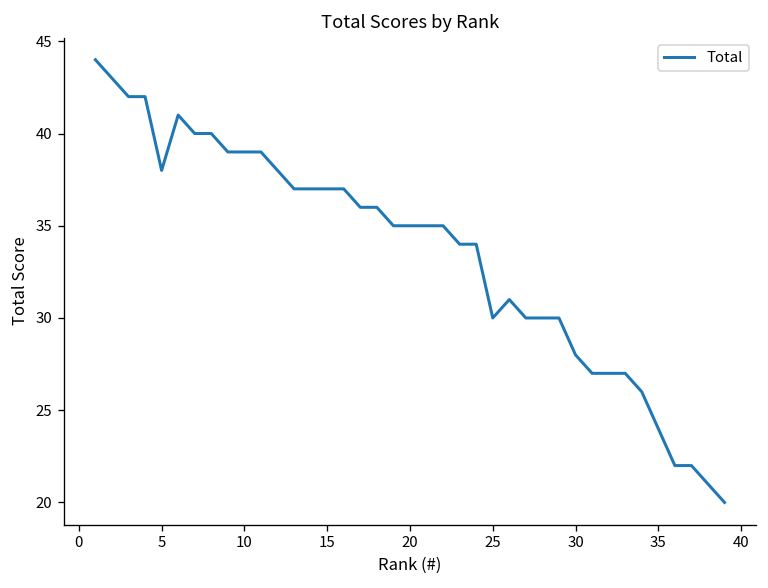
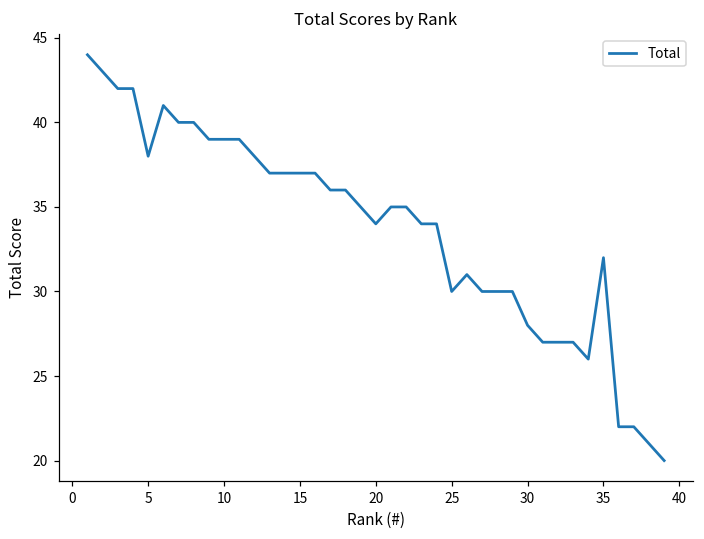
20: 35 -> 34
35: 24 -> 32
